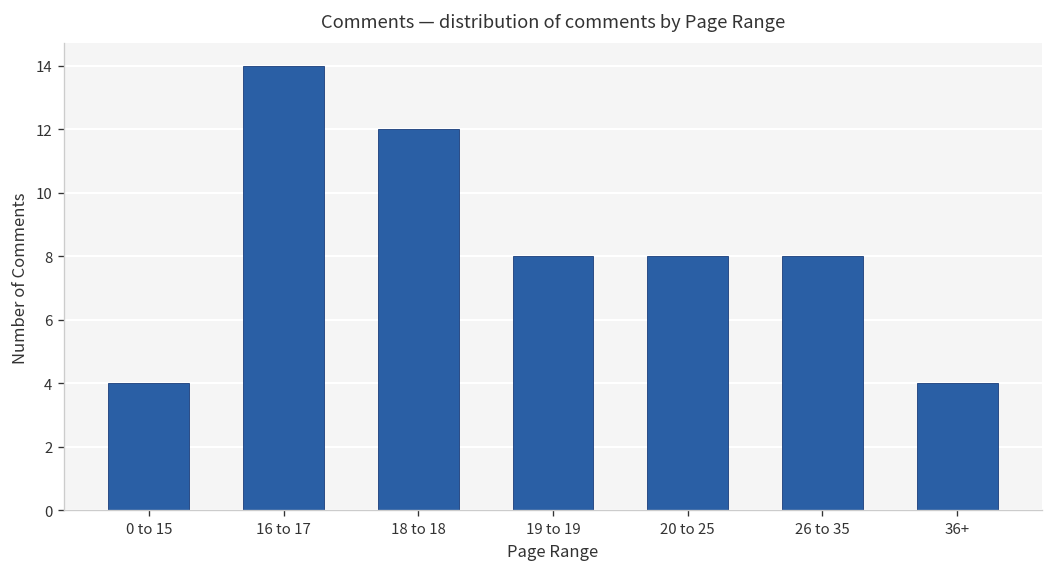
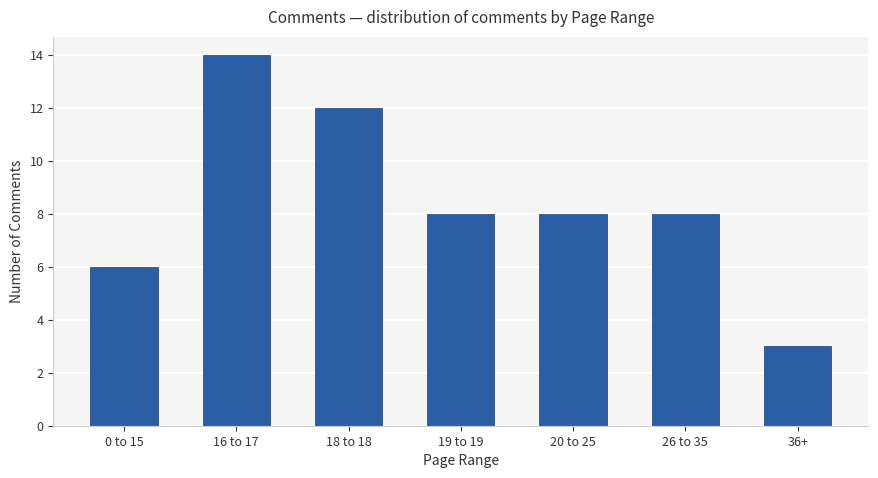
0 to 15: 4 -> 6
36+: 4 -> 3
